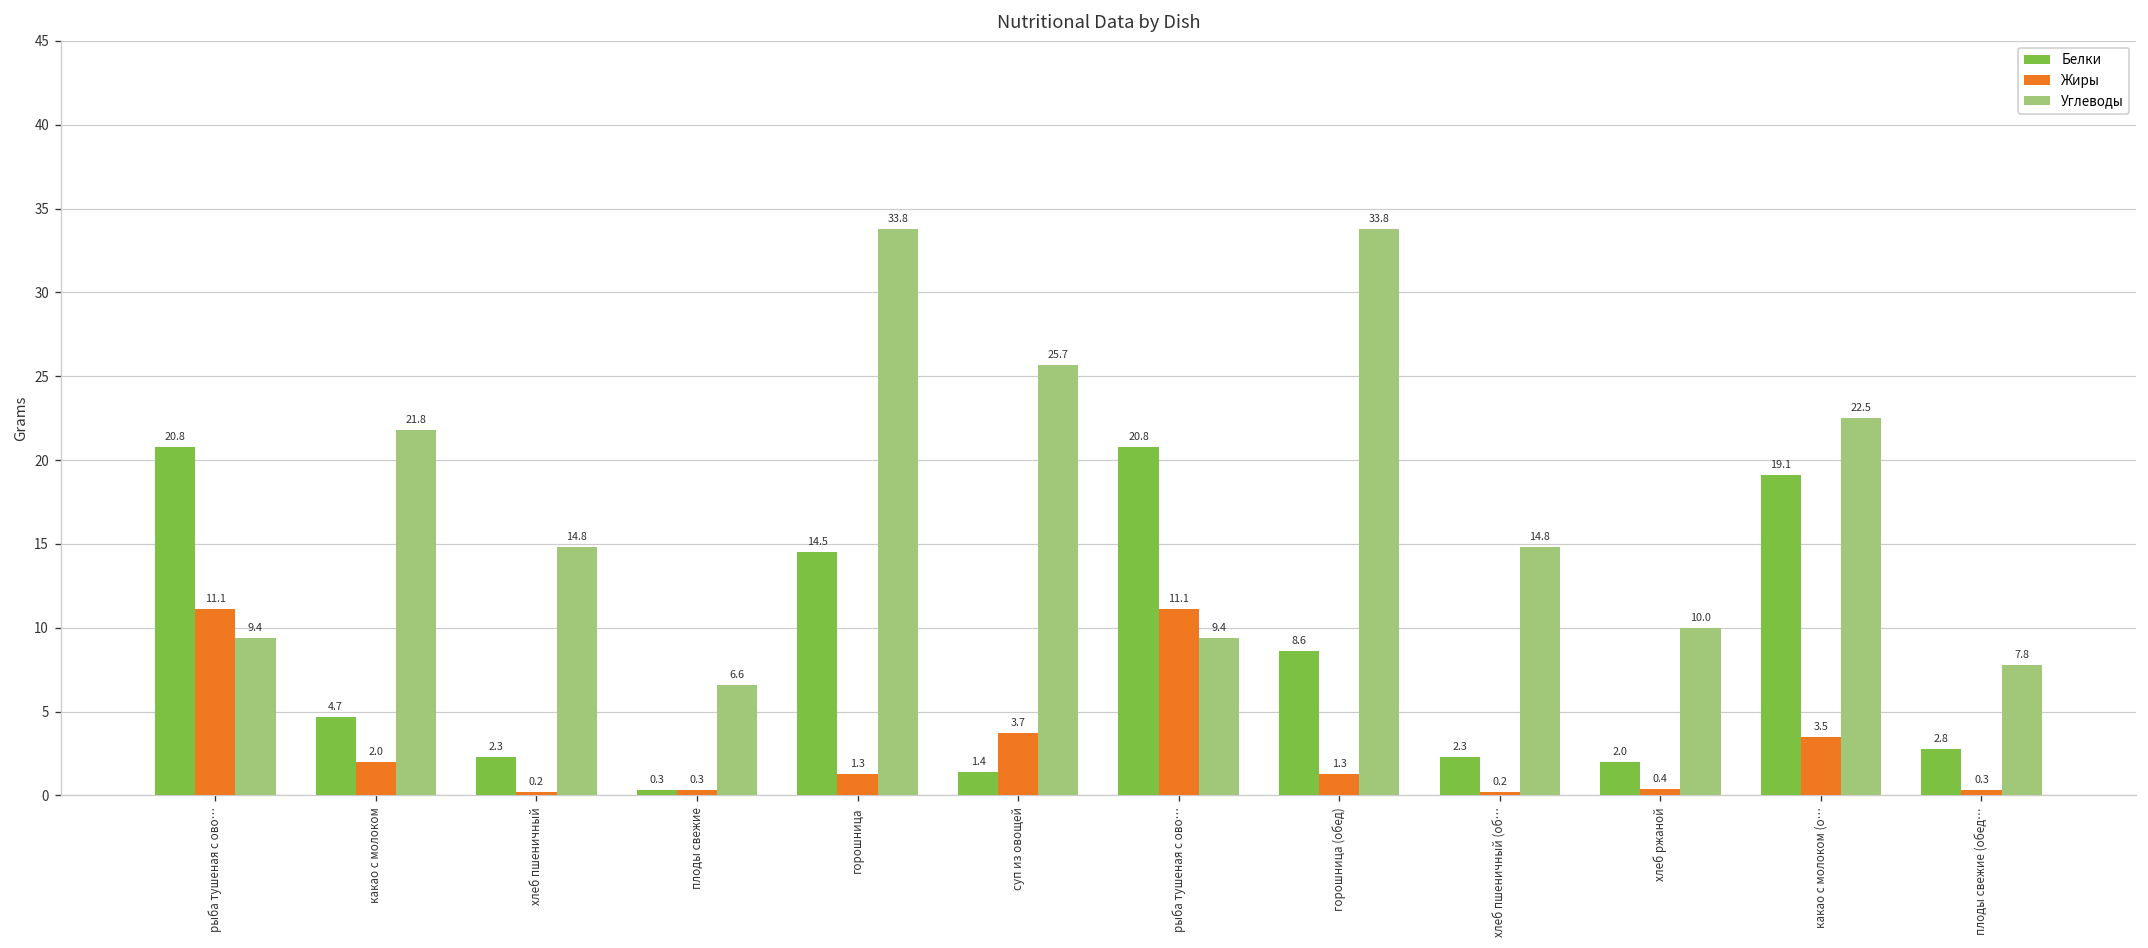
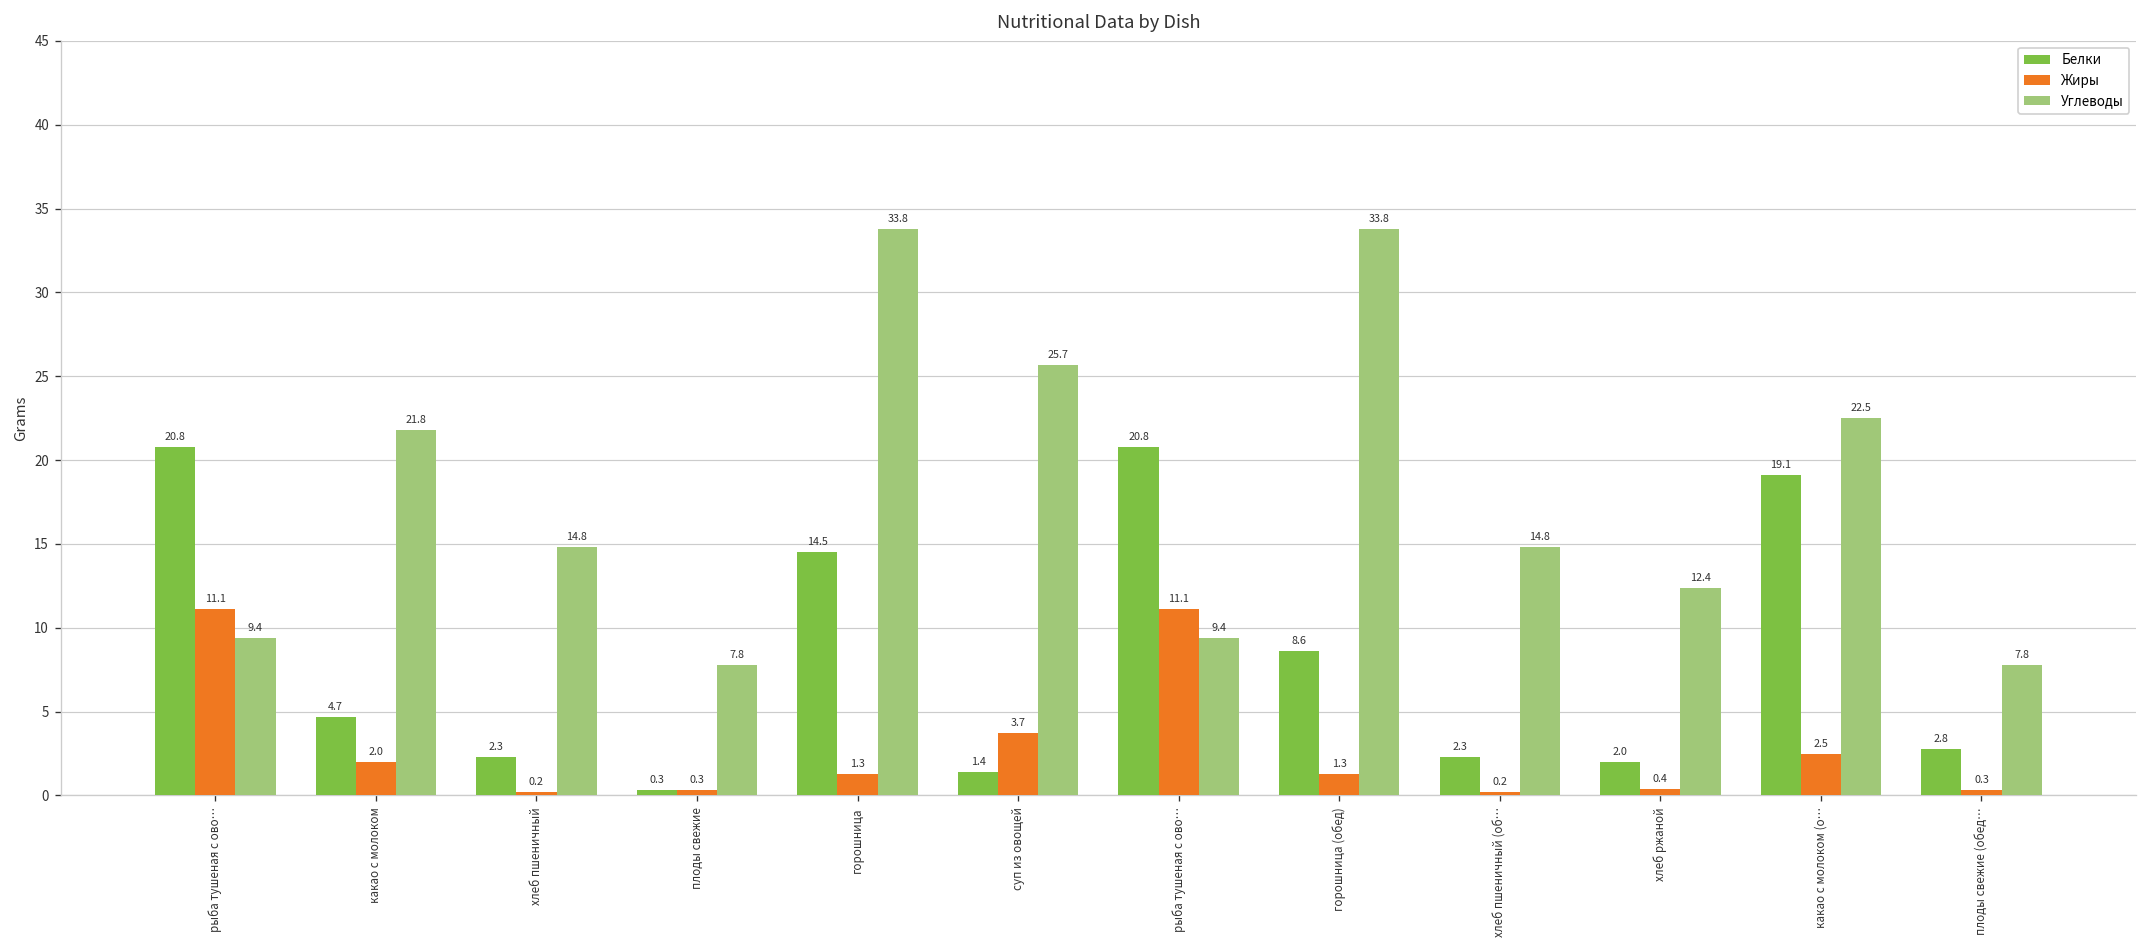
Углеводы, плоды свежие: 6.6 -> 7.8
Углеводы, хлеб ржаной: 10.0 -> 12.4
Жиры, какао с молоком (о…: 3.5 -> 2.5
